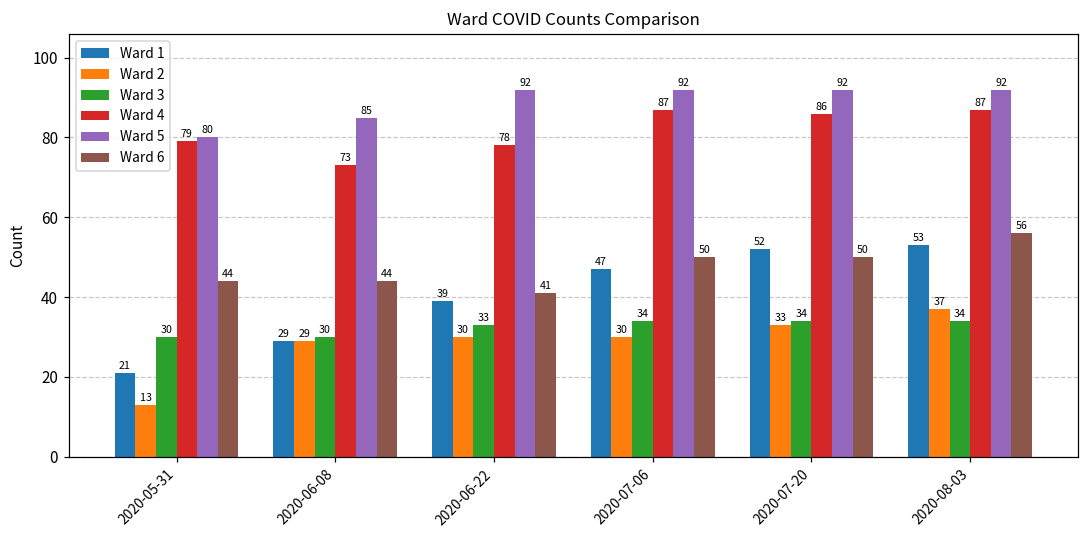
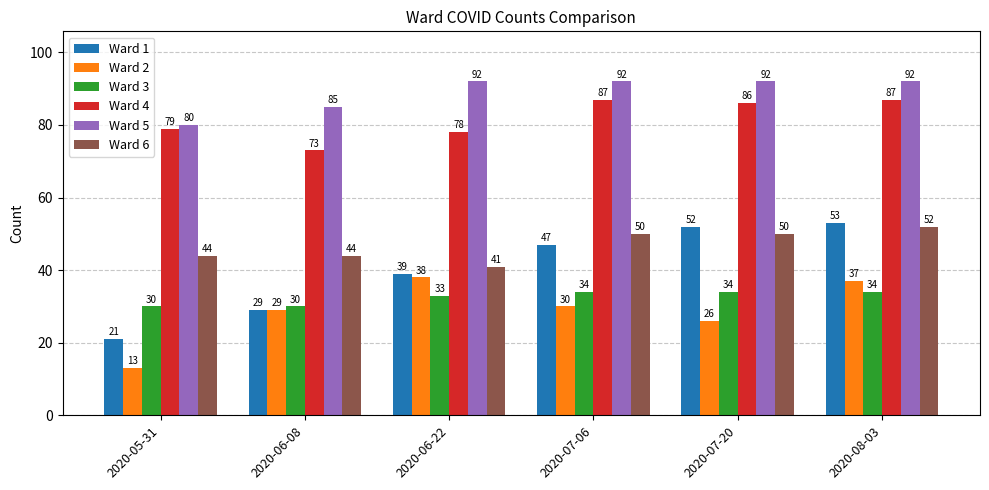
Ward 2, 2020-06-22: 30 -> 38
Ward 2, 2020-07-20: 33 -> 26
Ward 6, 2020-08-03: 56 -> 52
